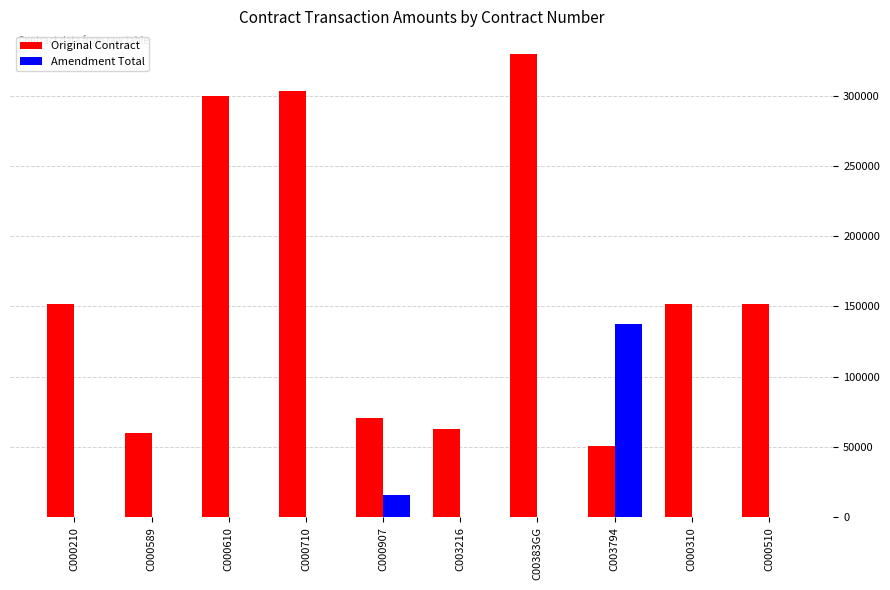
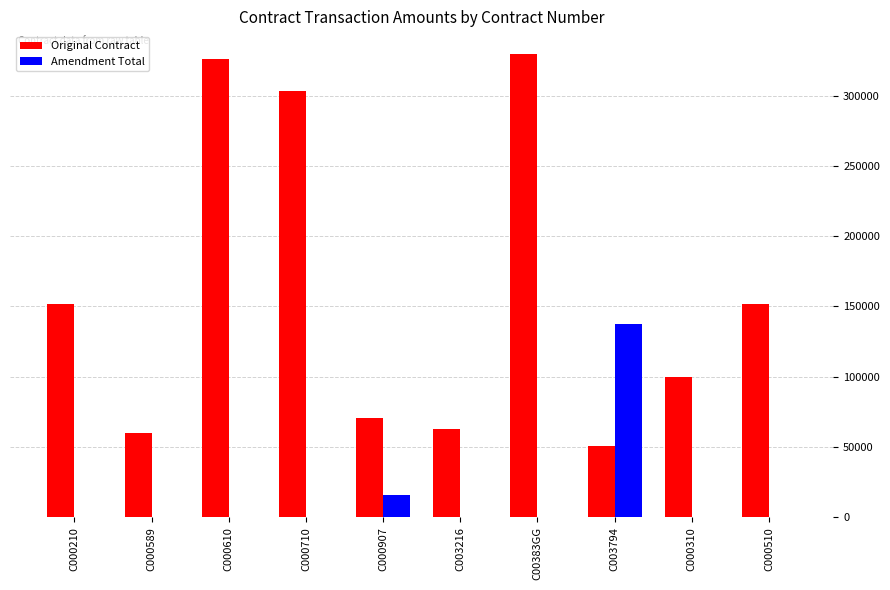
Original Contract, C000610: 300000 -> 326000
Original Contract, C000310: 152000 -> 100000
